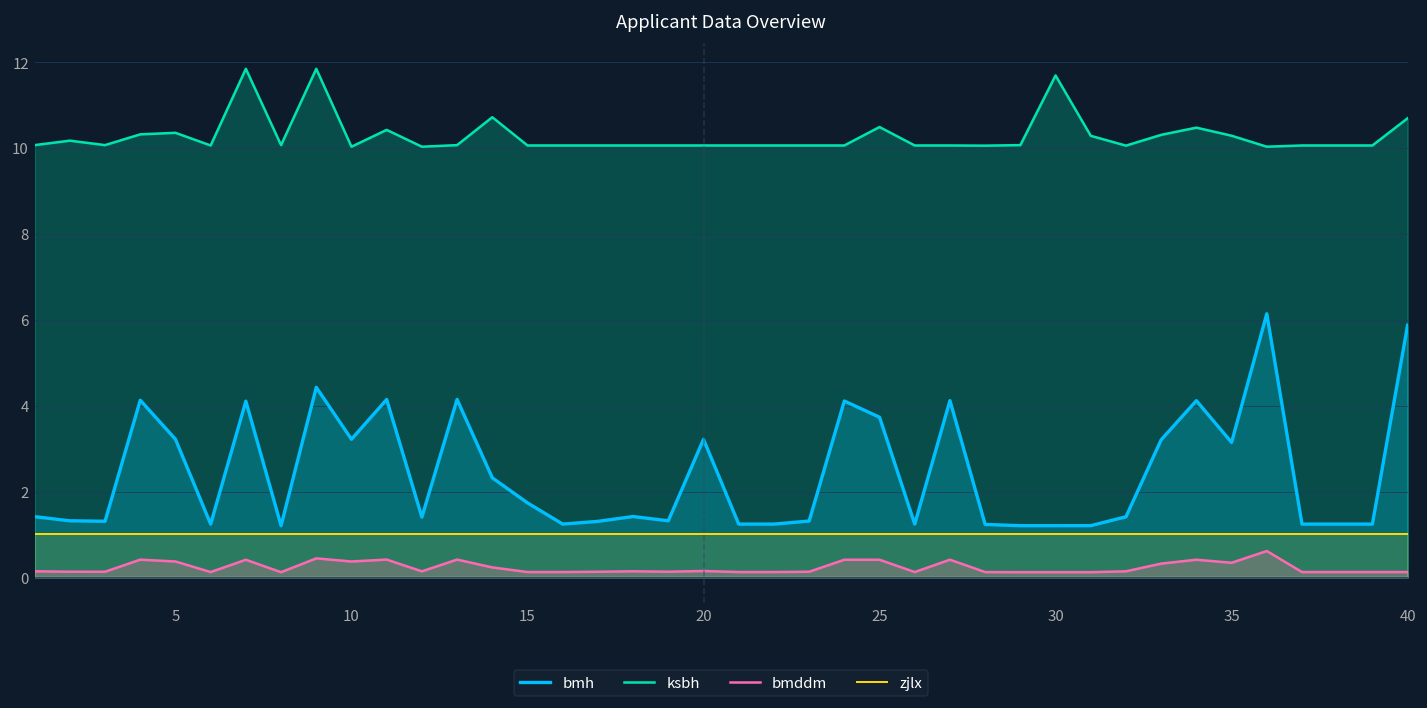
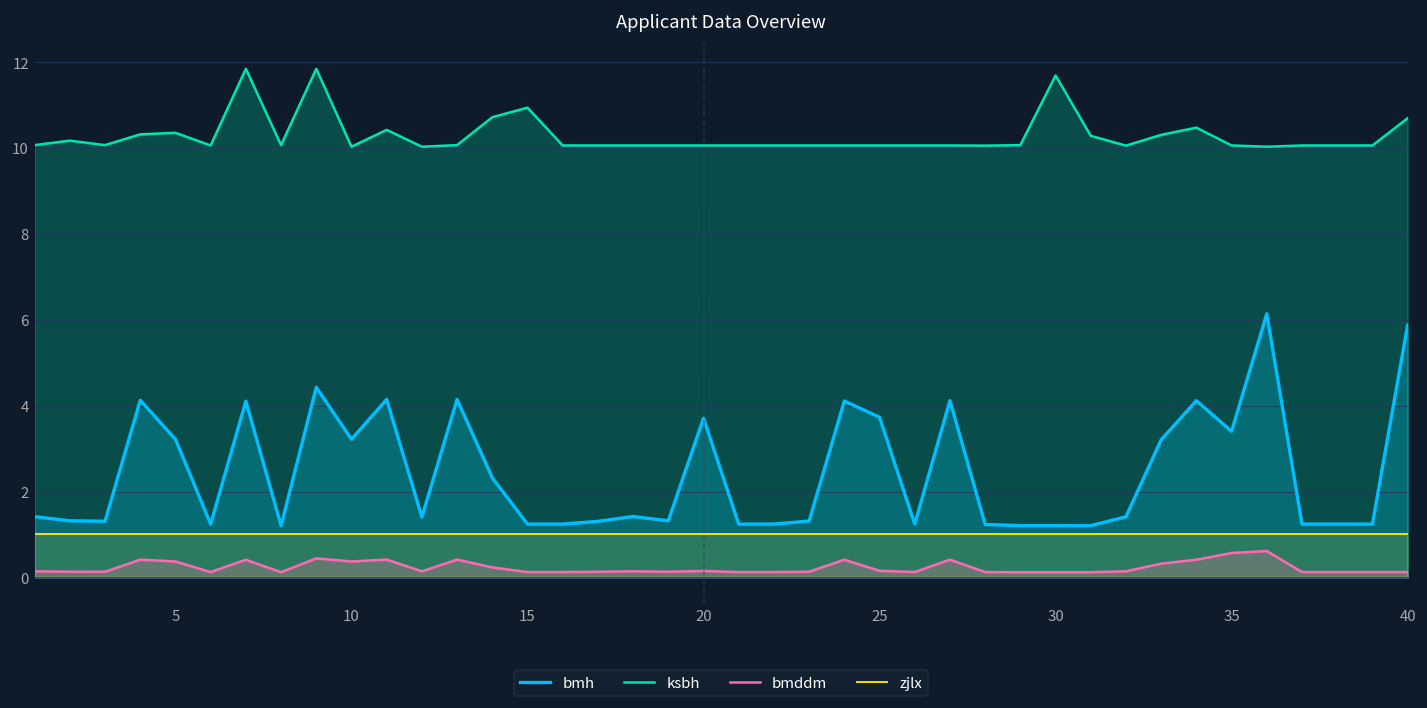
bmh, 15: 1.7 -> 1.2
ksbh, 15: 10.1 -> 10.9
bmh, 20: 3.2 -> 3.7
ksbh, 25: 10.5 -> 10.1
bmddm, 25: 0.4 -> 0.2
bmh, 35: 3.1 -> 3.4
ksbh, 35: 10.3 -> 10.1
bmddm, 35: 0.3 -> 0.6
